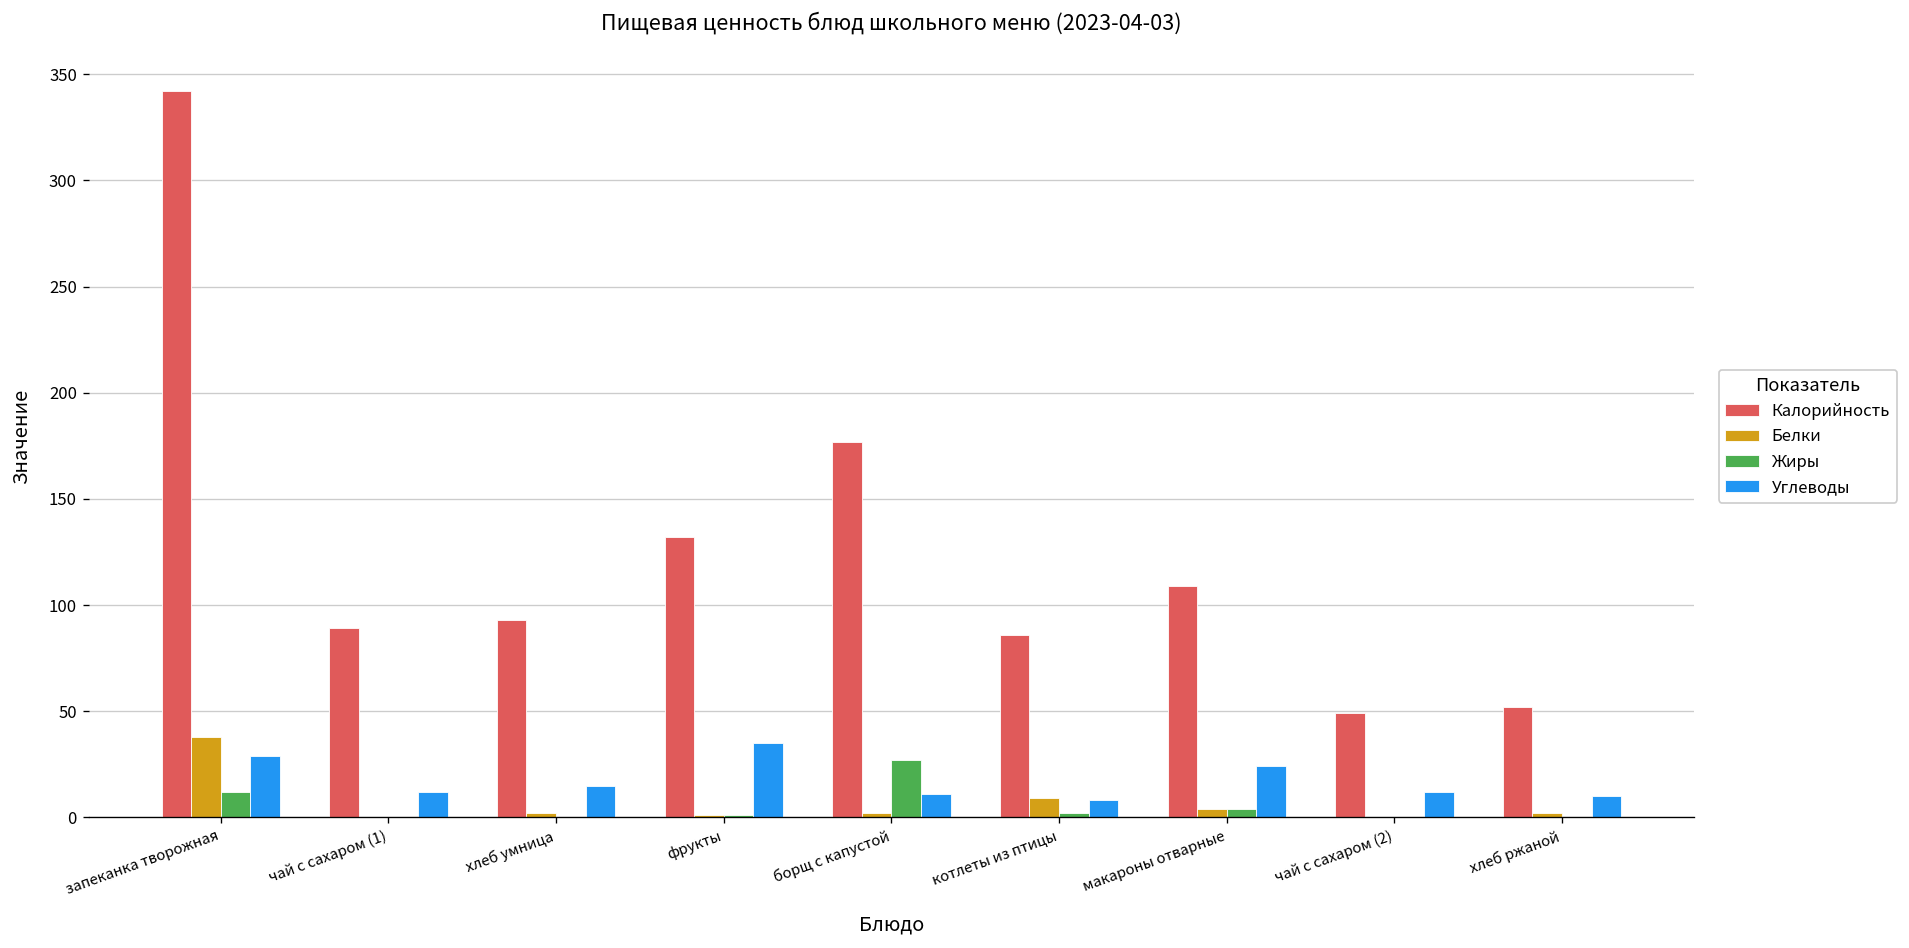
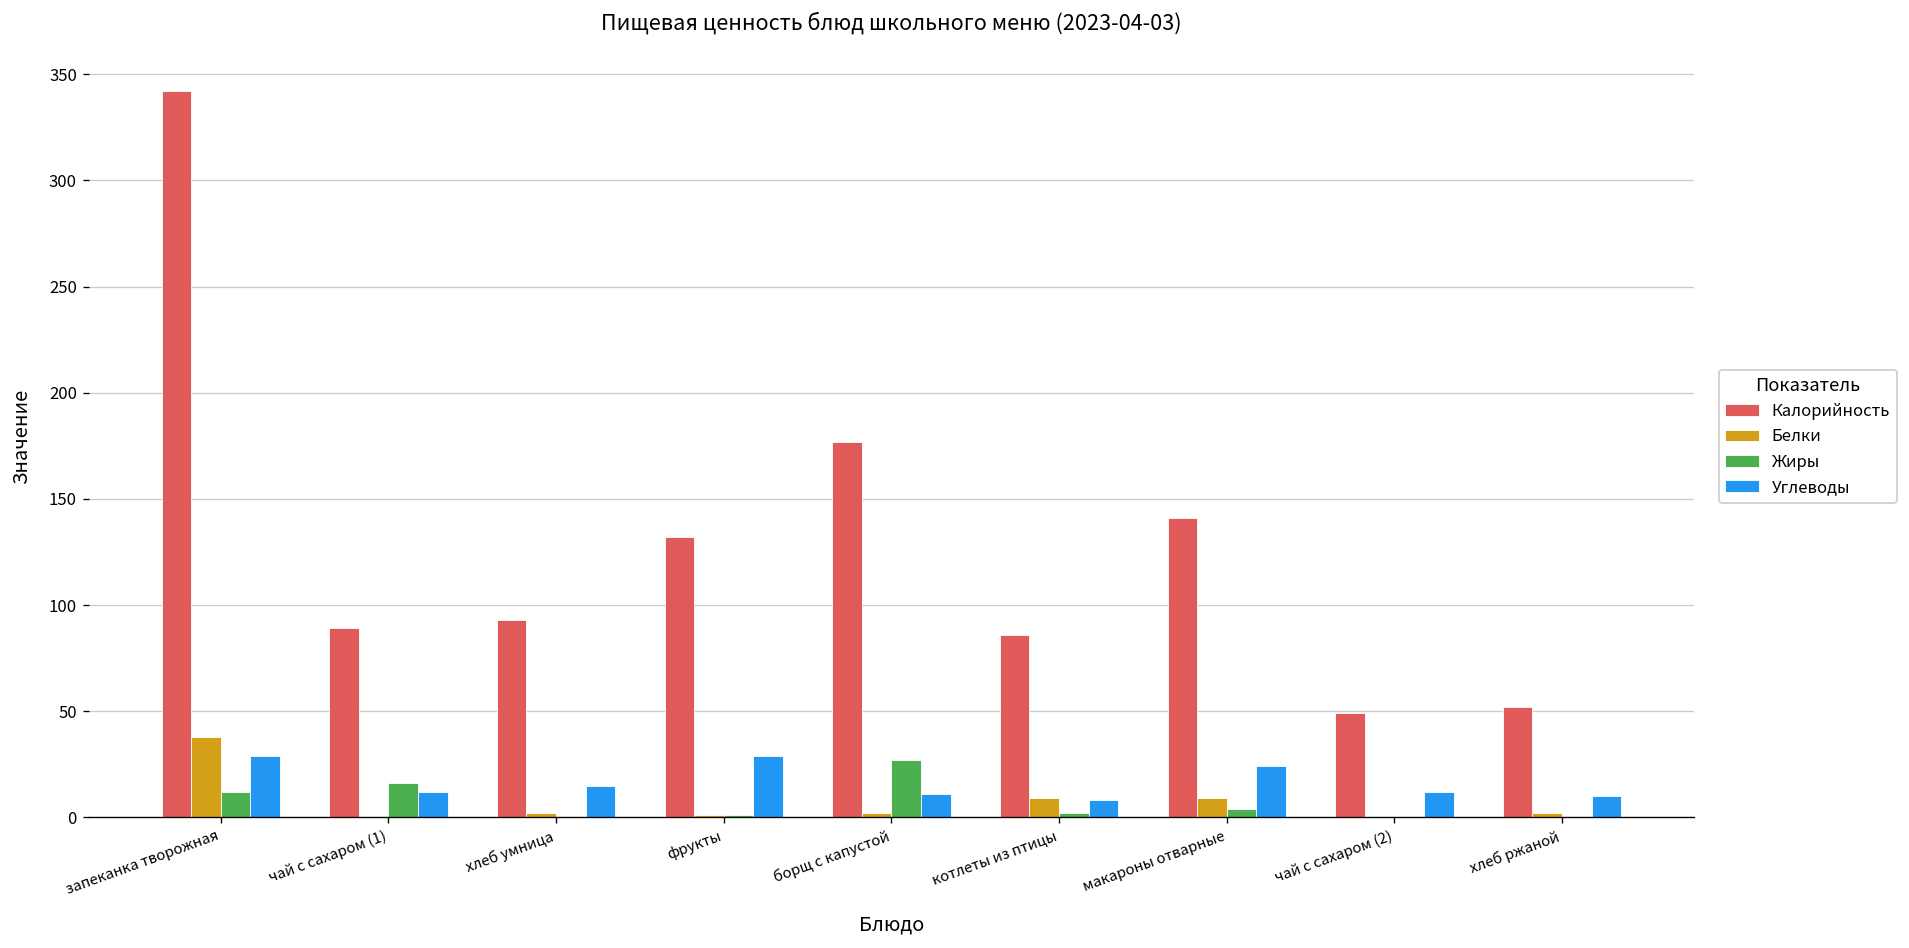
Жиры, чай с сахаром (1): 0 -> 16
Углеводы, фрукты: 35 -> 29
Калорийность, макароны отварные: 109 -> 141
Белки, макароны отварные: 4 -> 9
